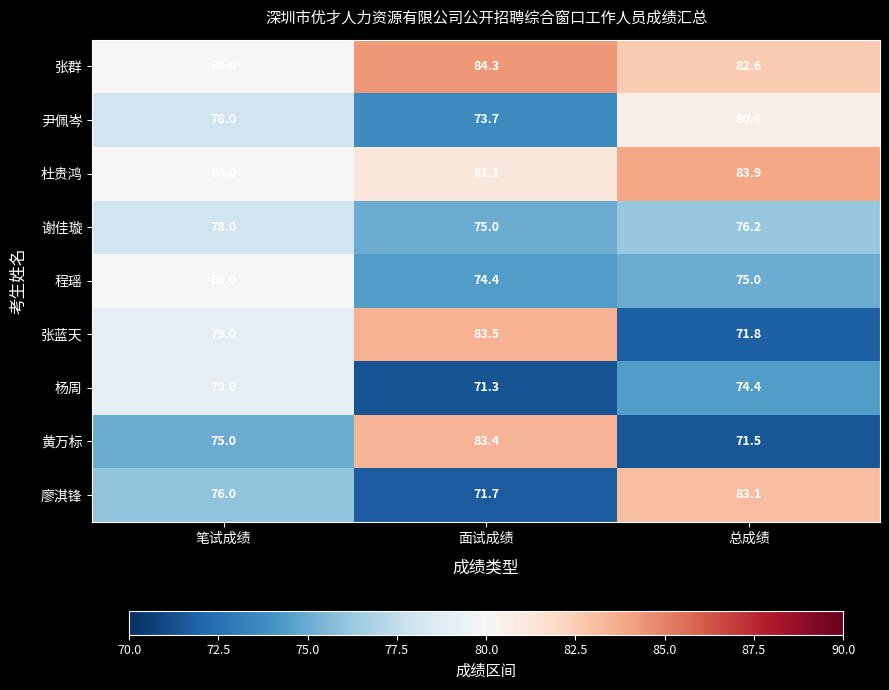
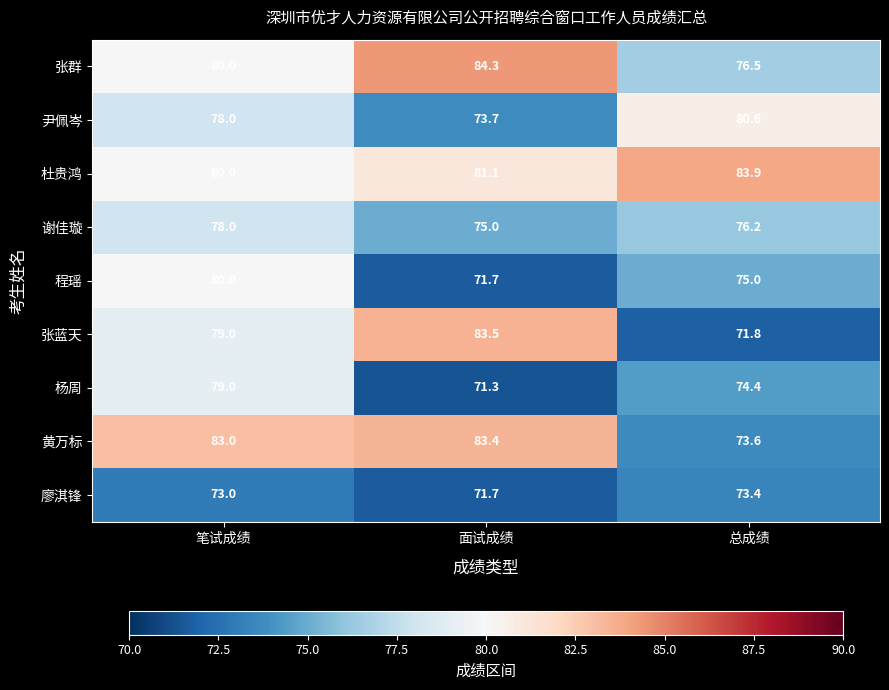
张群, 总成绩: 82.6 -> 76.5
程瑶, 面试成绩: 74.4 -> 71.7
黄万标, 笔试成绩: 75.0 -> 83.0
黄万标, 总成绩: 71.5 -> 73.6
廖淇锋, 笔试成绩: 76.0 -> 73.0
廖淇锋, 总成绩: 83.1 -> 73.4
